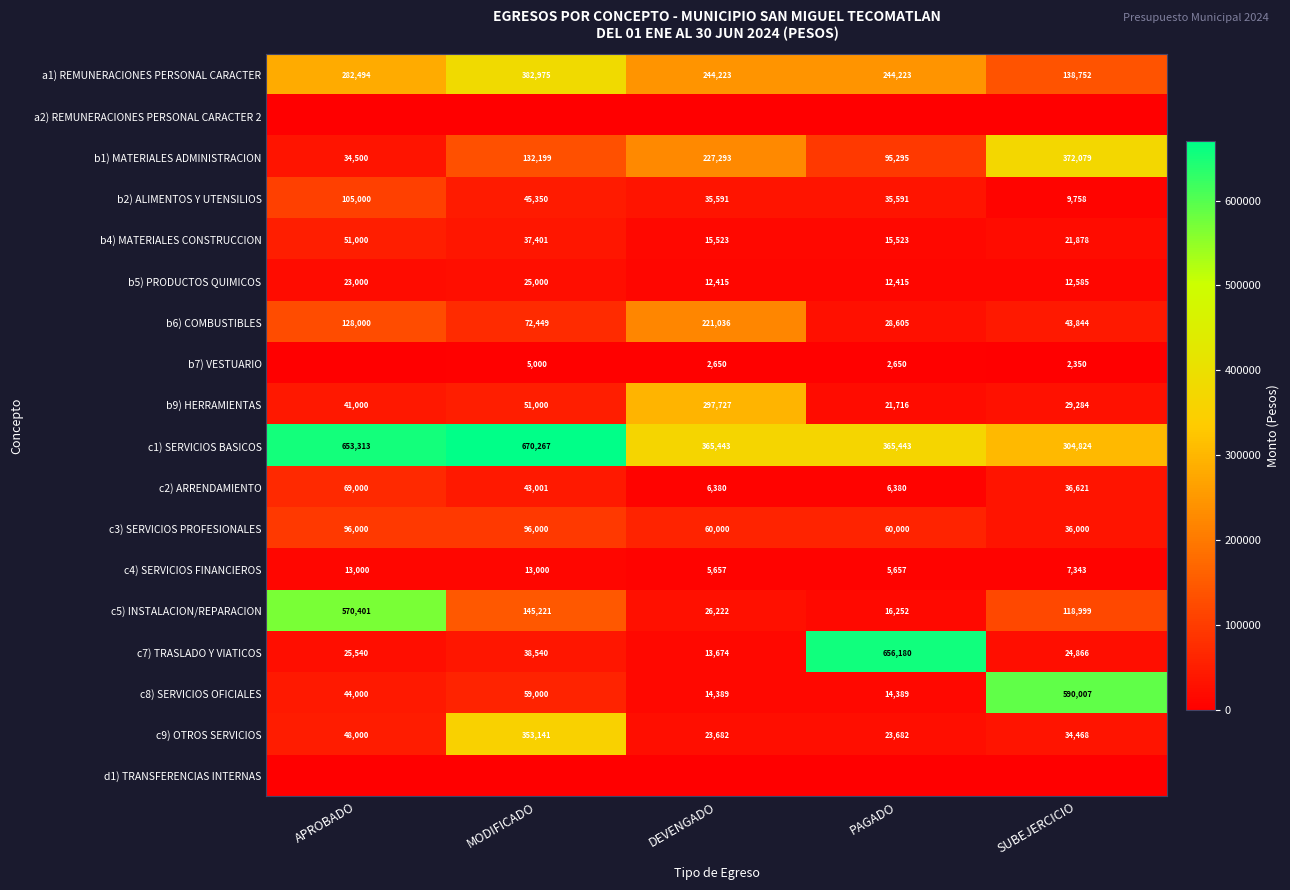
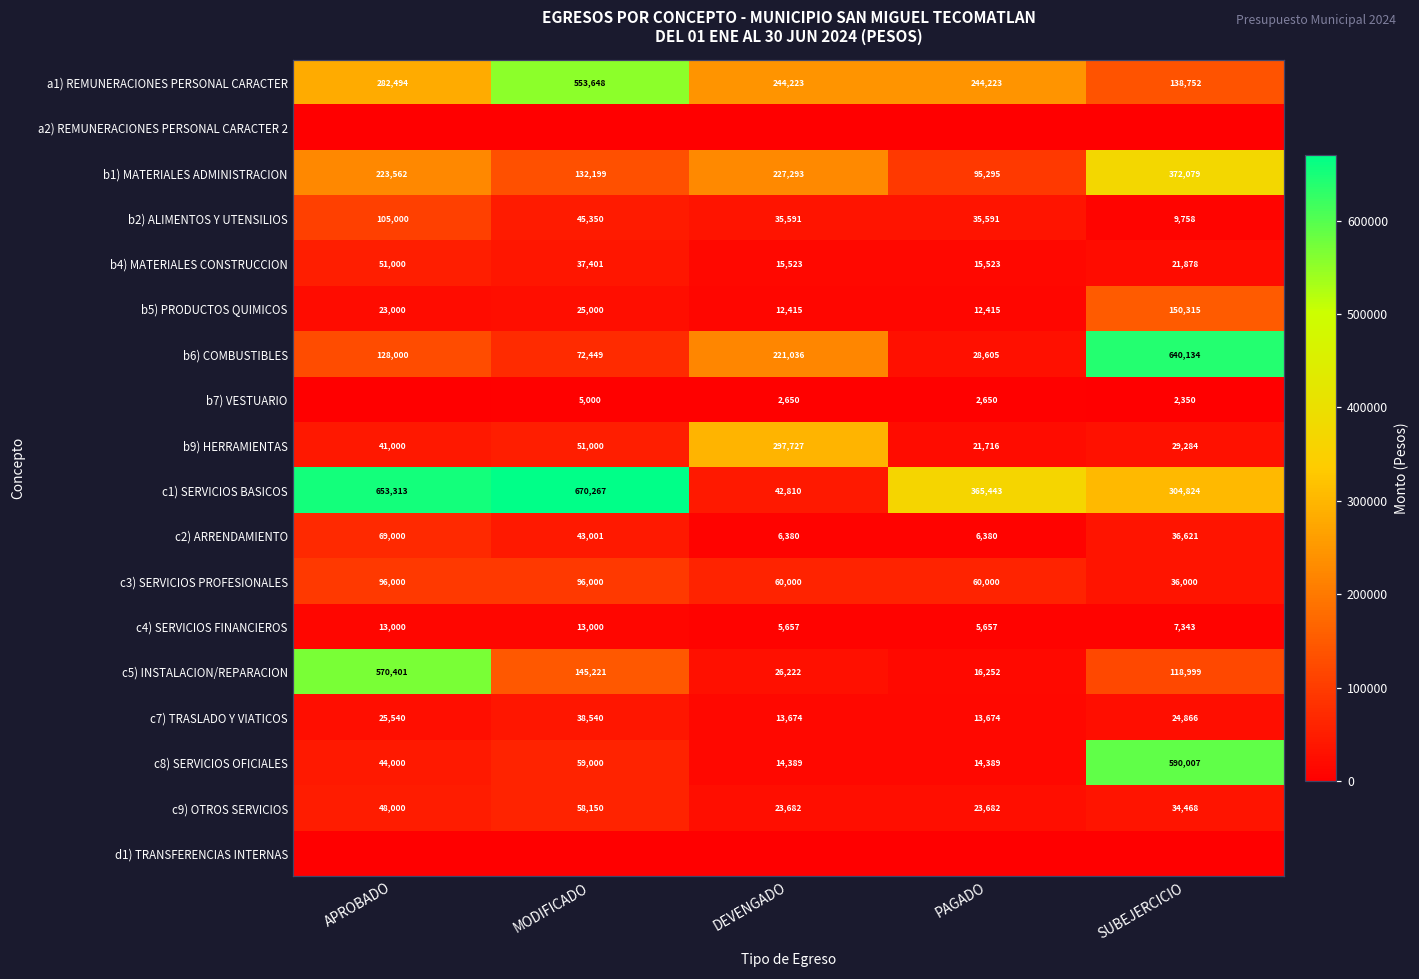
a1) REMUNERACIONES PERSONAL CARACTER, MODIFICADO: 382,975 -> 553,648
b1) MATERIALES ADMINISTRACION, APROBADO: 34,500 -> 223,562
b5) PRODUCTOS QUIMICOS, SUBEJERCICIO: 12,585 -> 150,315
b6) COMBUSTIBLES, SUBEJERCICIO: 43,844 -> 640,134
c1) SERVICIOS BASICOS, DEVENGADO: 365,443 -> 42,810
c7) TRASLADO Y VIATICOS, PAGADO: 656,180 -> 13,674
c9) OTROS SERVICIOS, MODIFICADO: 353,141 -> 58,150
